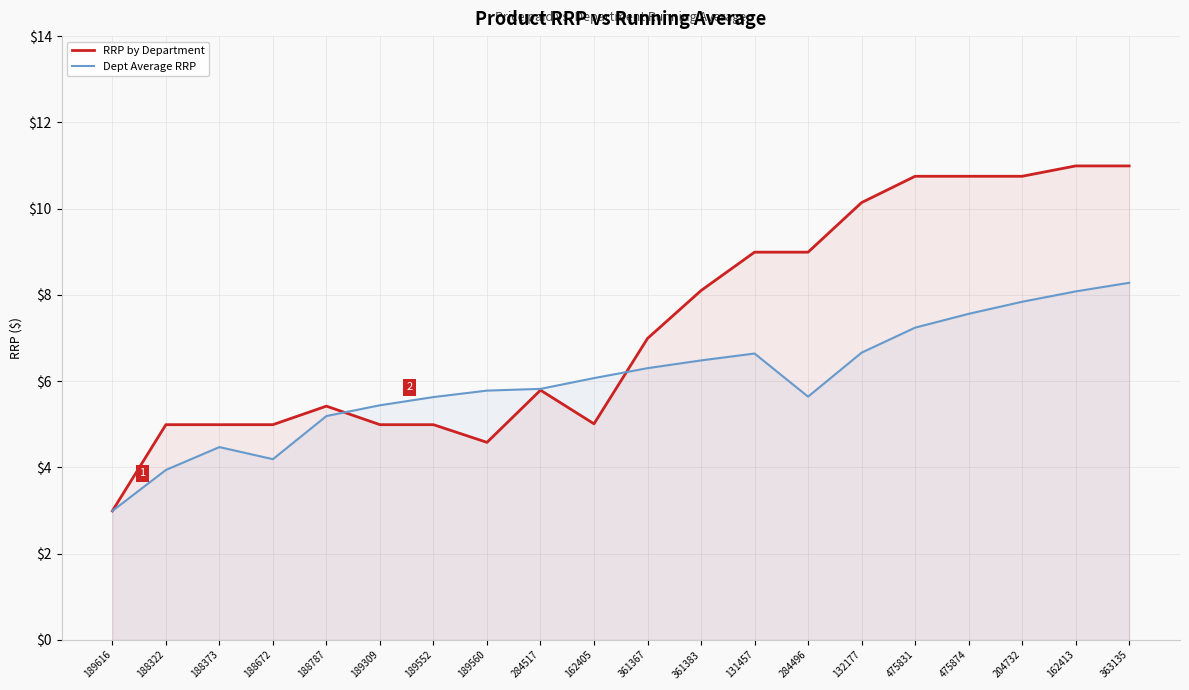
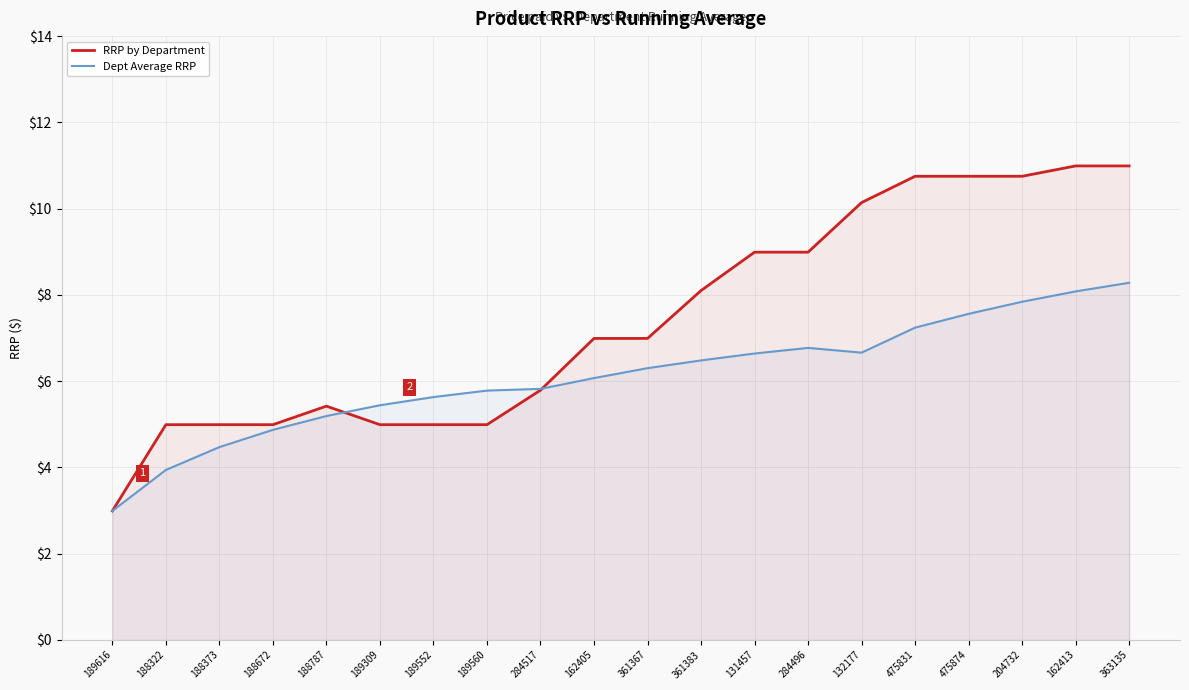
Dept Average RRP, 188672: $4.2 -> $4.9
RRP by Department, 189560: $4.6 -> $5.0
RRP by Department, 162405: $5.0 -> $7.0
Dept Average RRP, 284496: $5.6 -> $6.8
